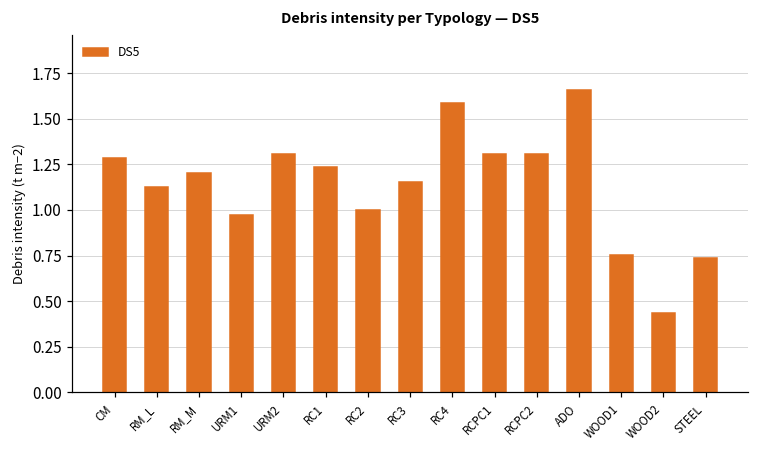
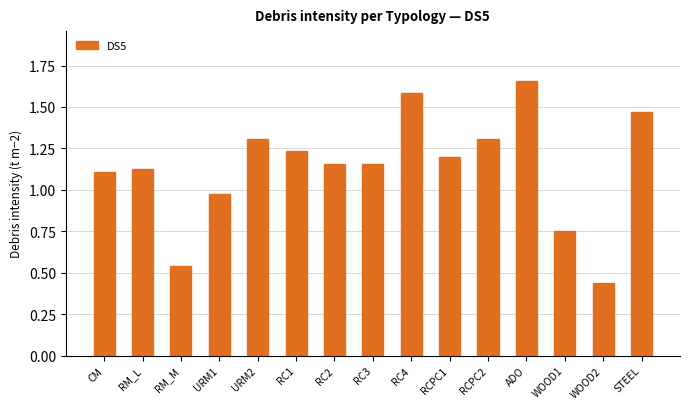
CM: 1.28 -> 1.11
RM_M: 1.20 -> 0.54
RC2: 1.00 -> 1.15
RCPC1: 1.31 -> 1.20
STEEL: 0.74 -> 1.47
